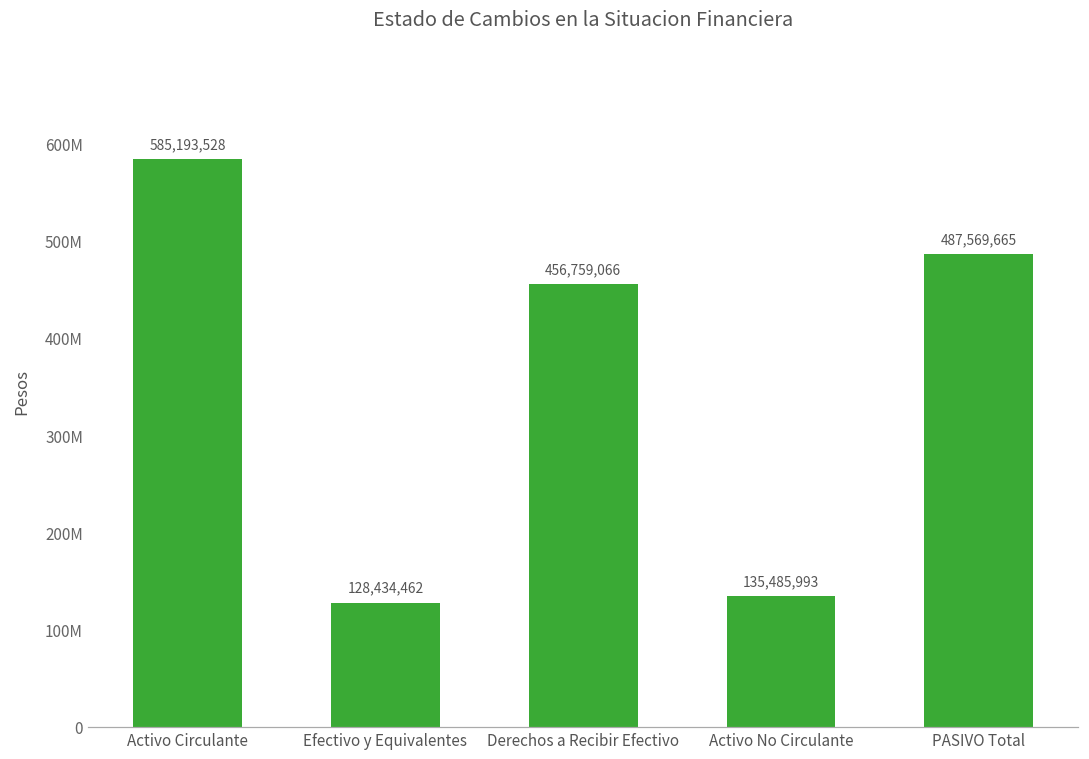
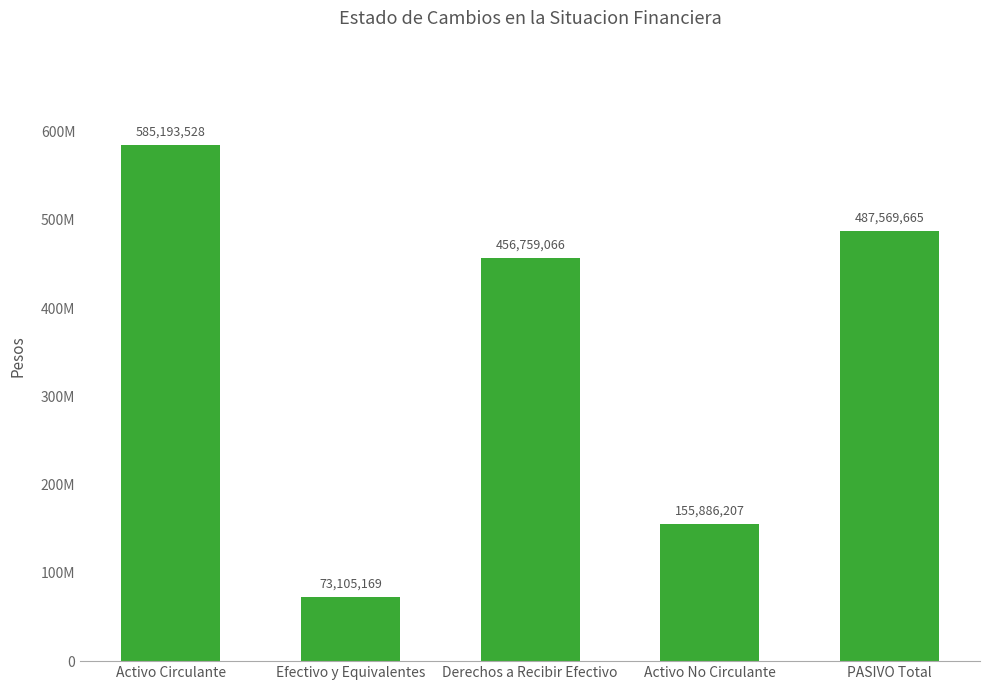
Efectivo y Equivalentes: 128,434,462 -> 73,105,169
Activo No Circulante: 135,485,993 -> 155,886,207
